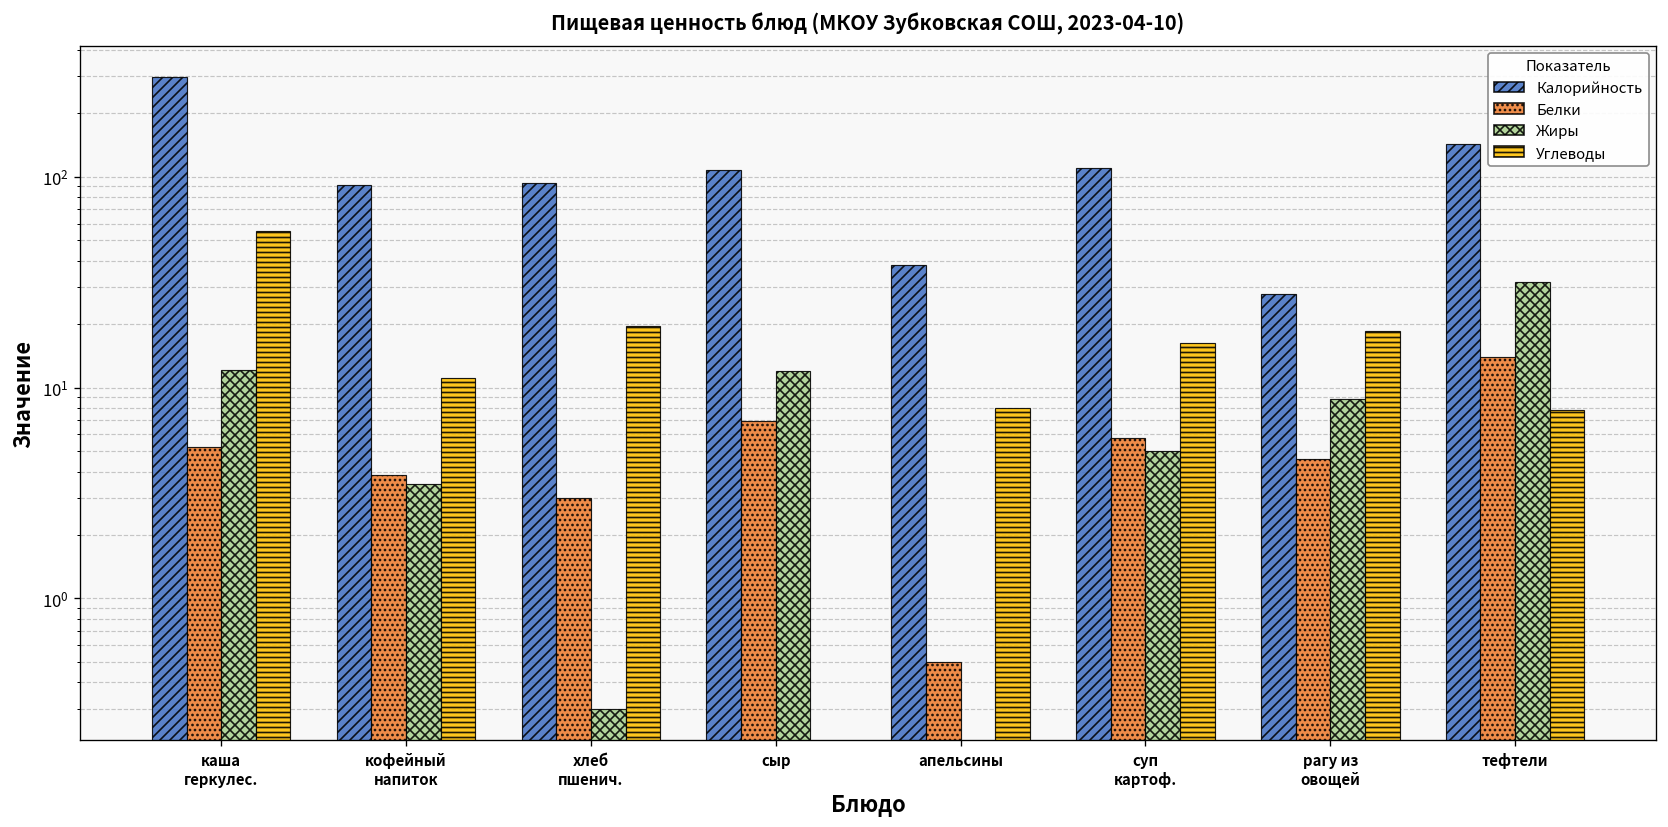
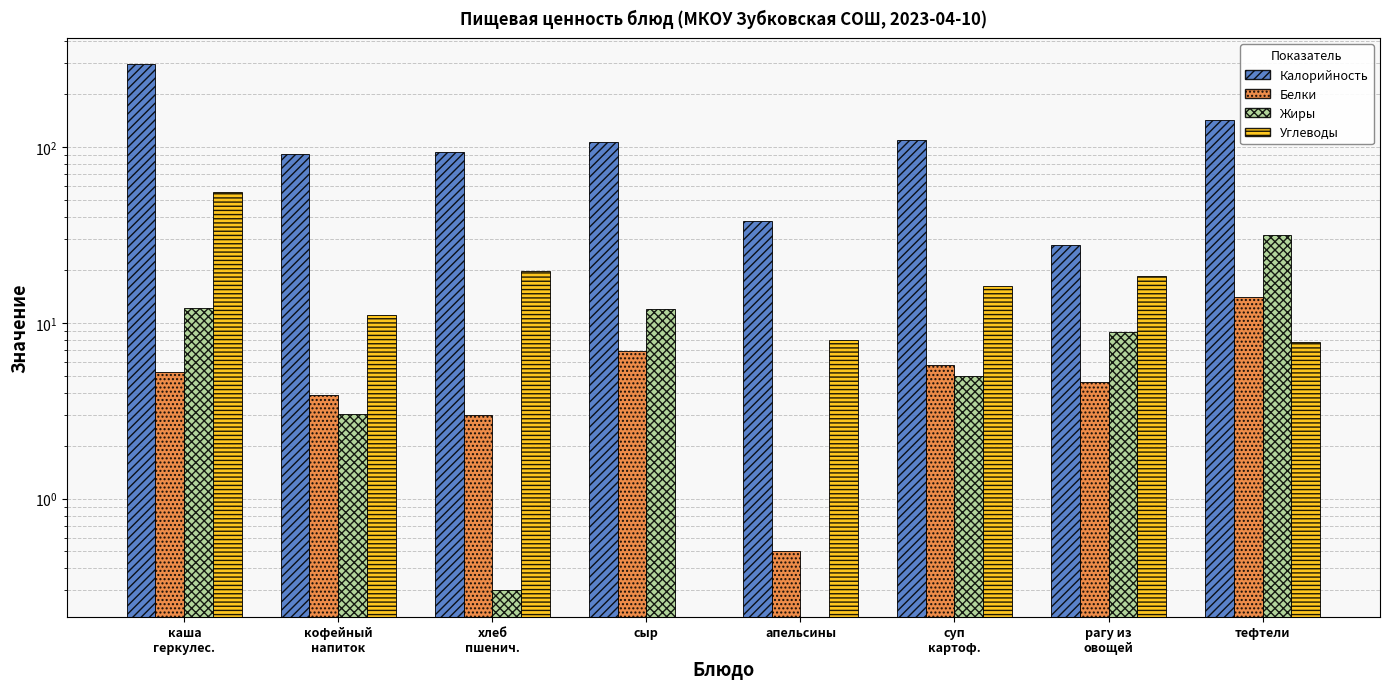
Жиры, кофейный напиток: 3.5 -> 3.0
